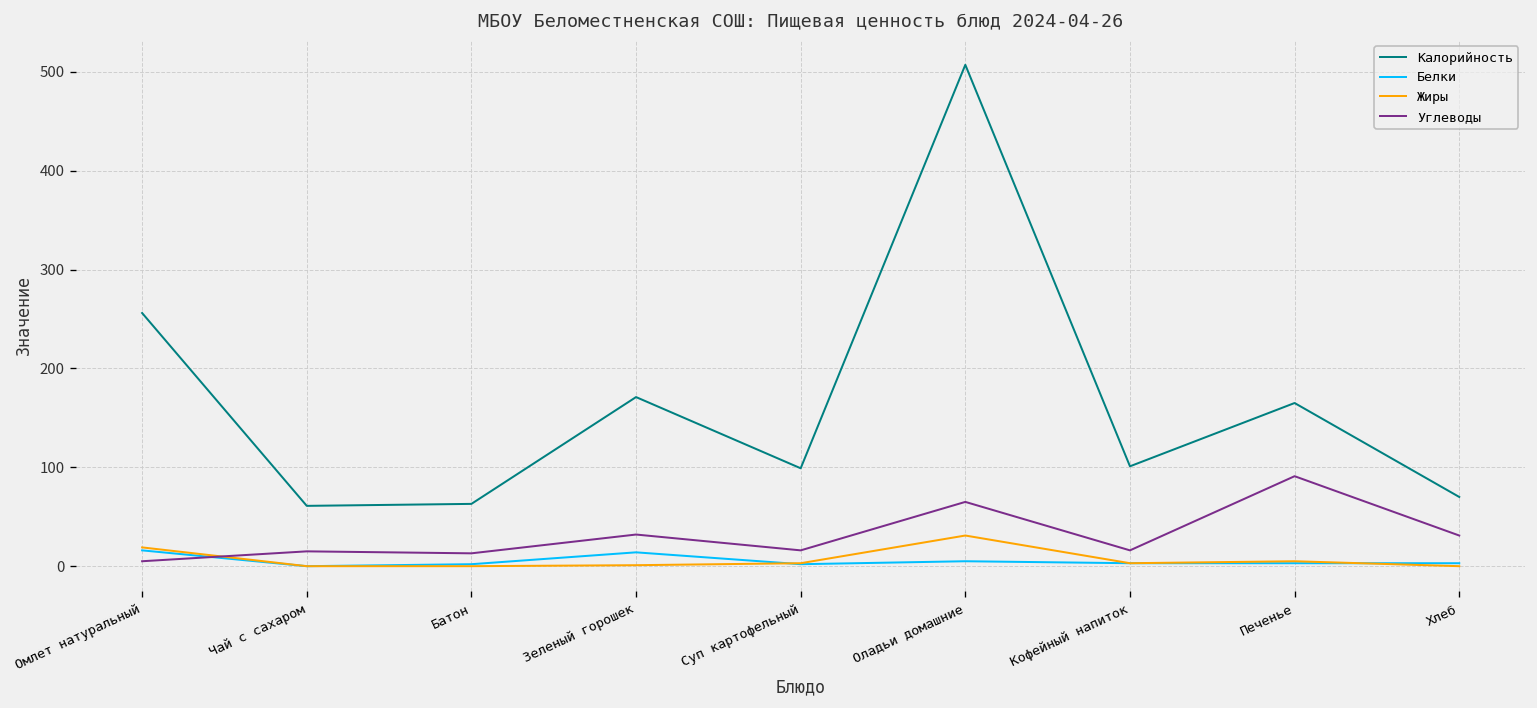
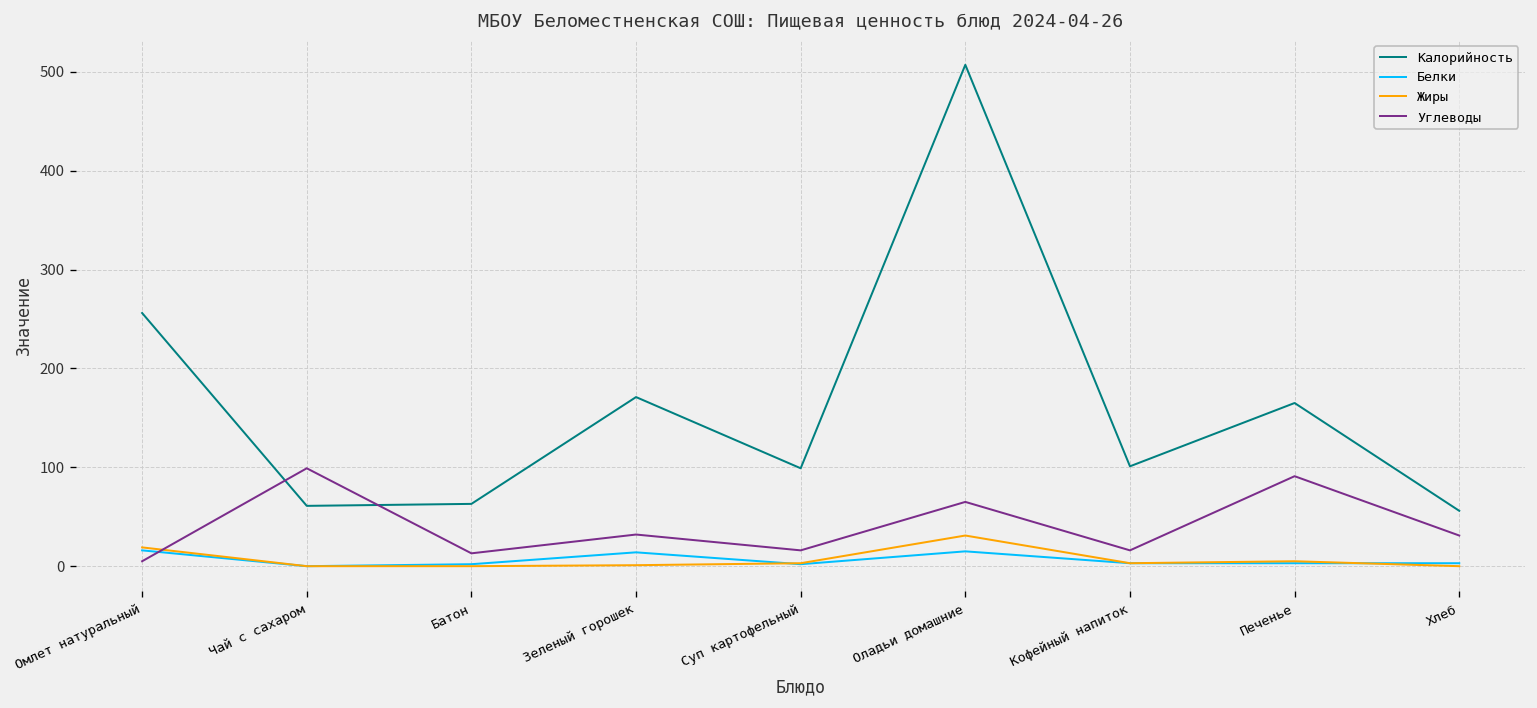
Углеводы, Чай с сахаром: 20 -> 100
Белки, Оладьи домашние: 10 -> 20
Калорийность, Хлеб: 70 -> 60
